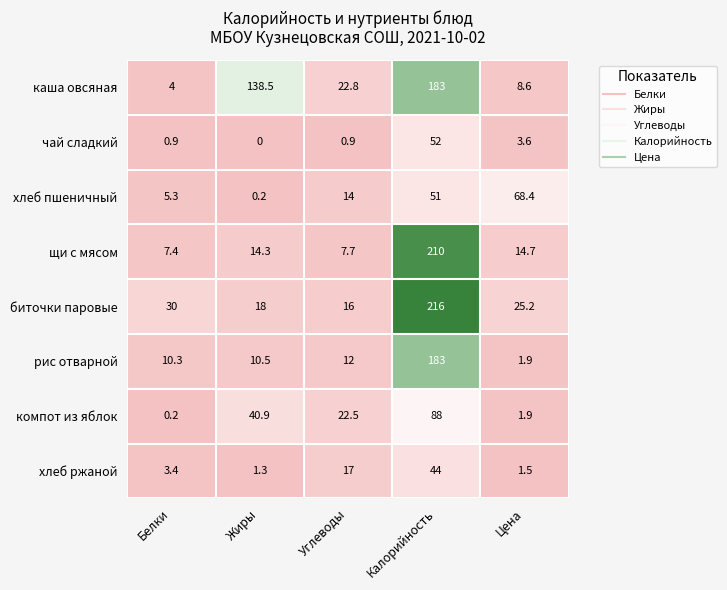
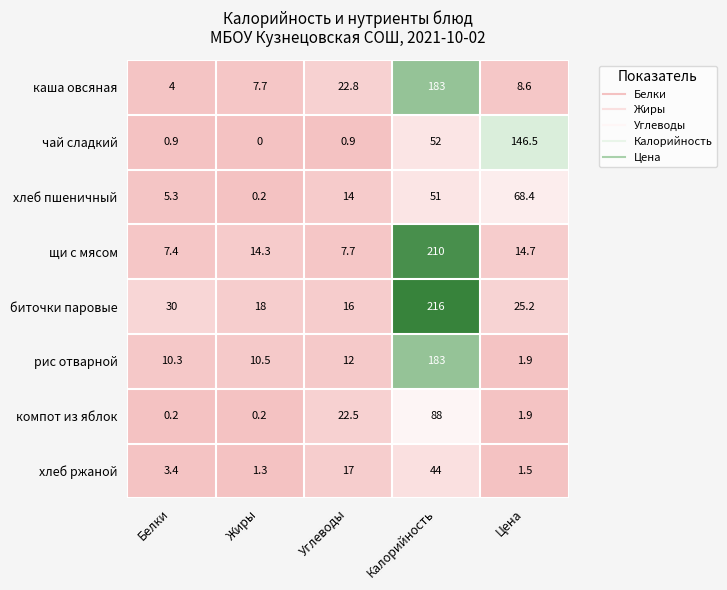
каша овсяная, Жиры: 138.5 -> 7.7
чай сладкий, Цена: 3.6 -> 146.5
компот из яблок, Жиры: 40.9 -> 0.2
